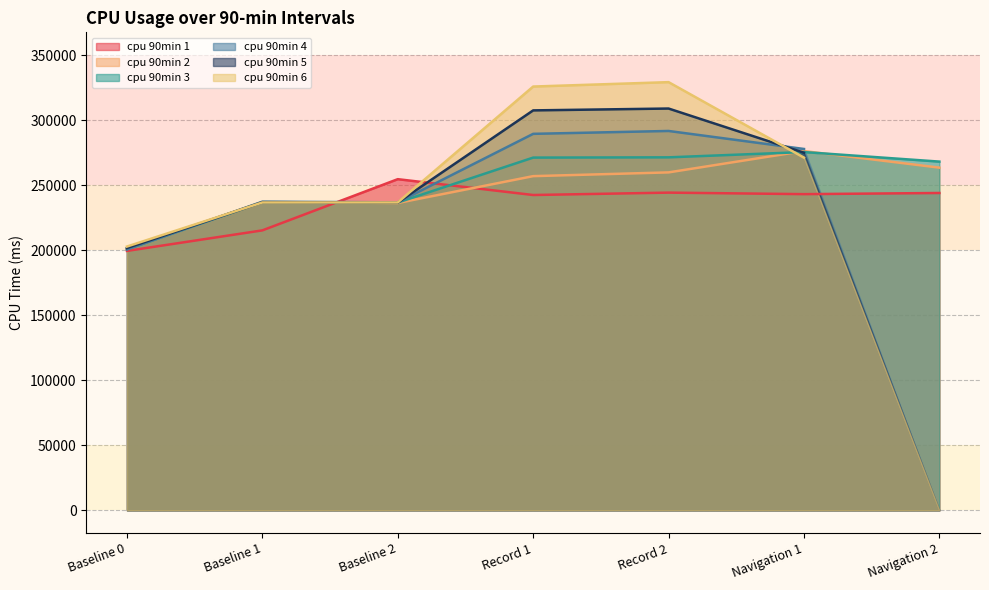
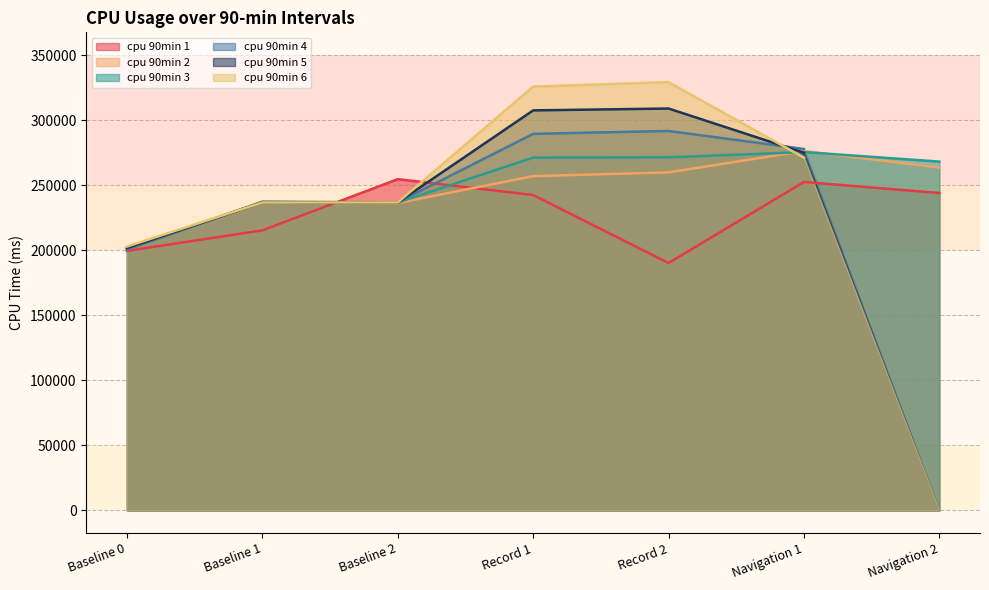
cpu 90min 1, Record 2: 244000 -> 190000
cpu 90min 1, Navigation 1: 243000 -> 252000
